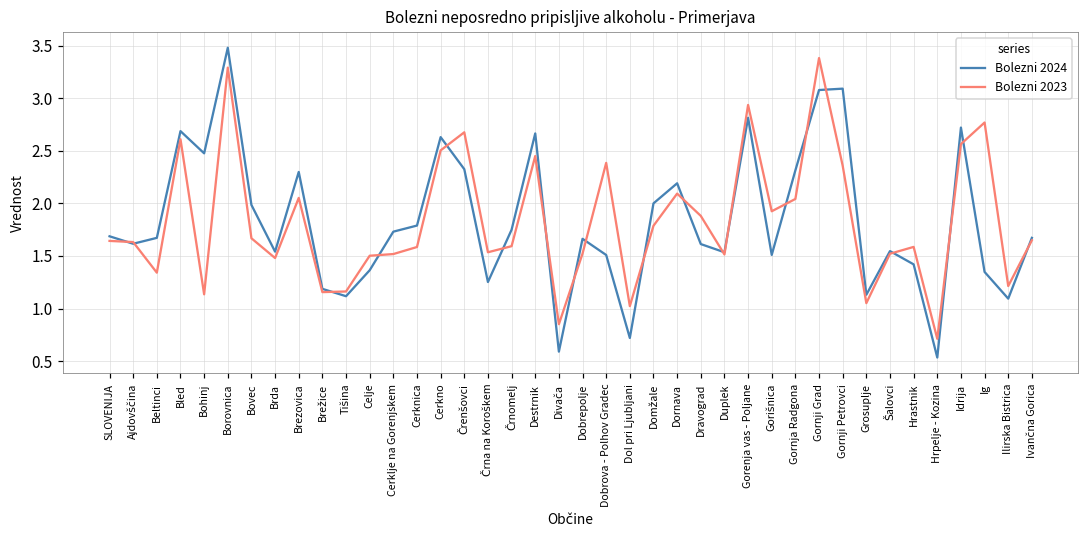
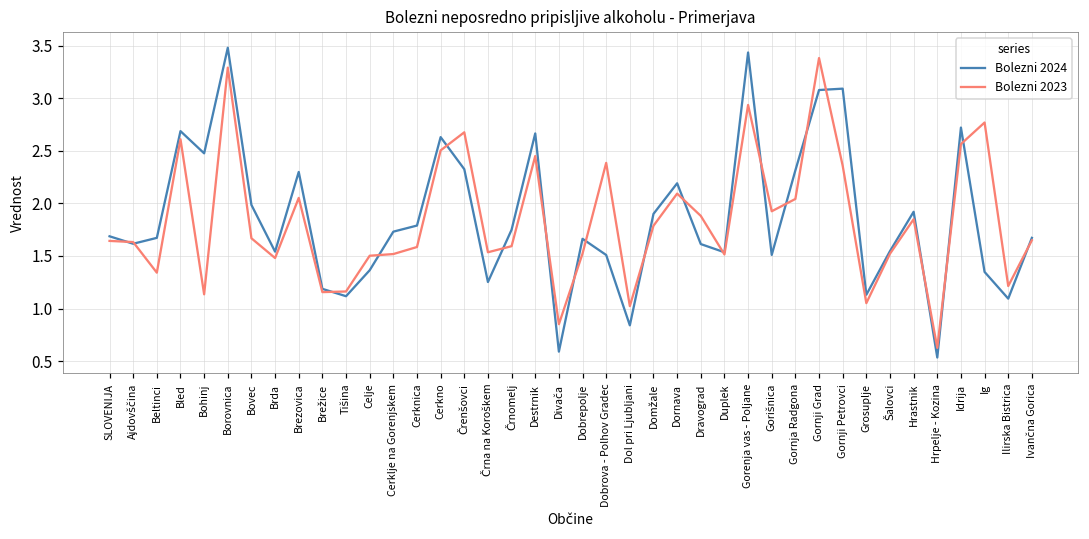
Bolezni 2024, Dol pri Ljubljani: 0.7 -> 0.8
Bolezni 2024, Domžale: 2.0 -> 1.9
Bolezni 2024, Gorenja vas - Poljane: 2.8 -> 3.4
Bolezni 2024, Hrastnik: 1.4 -> 1.9
Bolezni 2023, Hrastnik: 1.6 -> 1.8
Bolezni 2023, Hrpelje - Kozina: 0.7 -> 0.6
